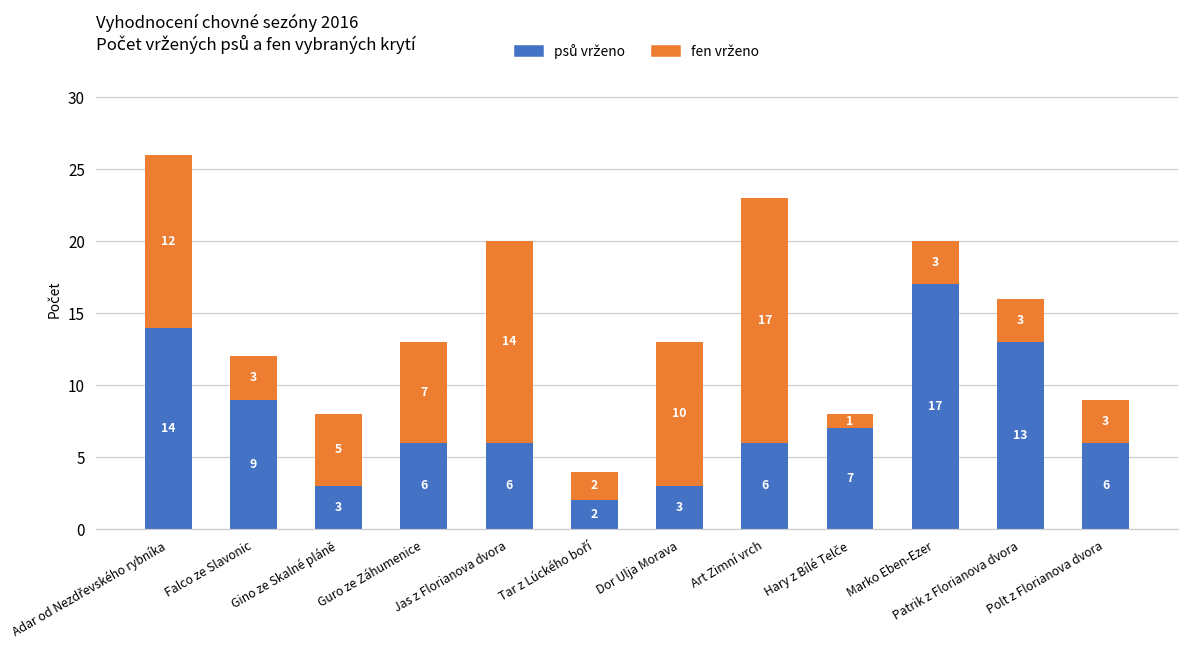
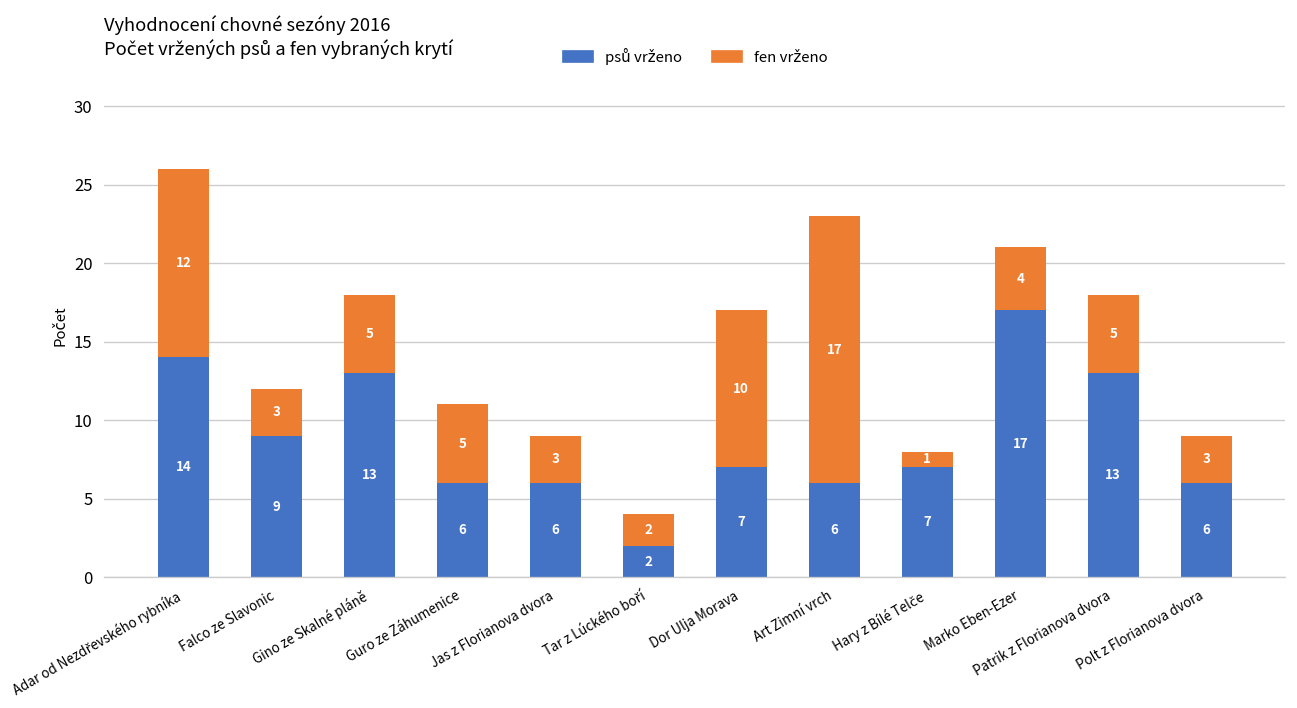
psů vrženo, Gino ze Skalné pláně: 3 -> 13
fen vrženo, Guro ze Záhumenice: 7 -> 5
fen vrženo, Jas z Florianova dvora: 14 -> 3
psů vrženo, Dor Ulja Morava: 3 -> 7
fen vrženo, Marko Eben-Ezer: 3 -> 4
fen vrženo, Patrik z Florianova dvora: 3 -> 5
